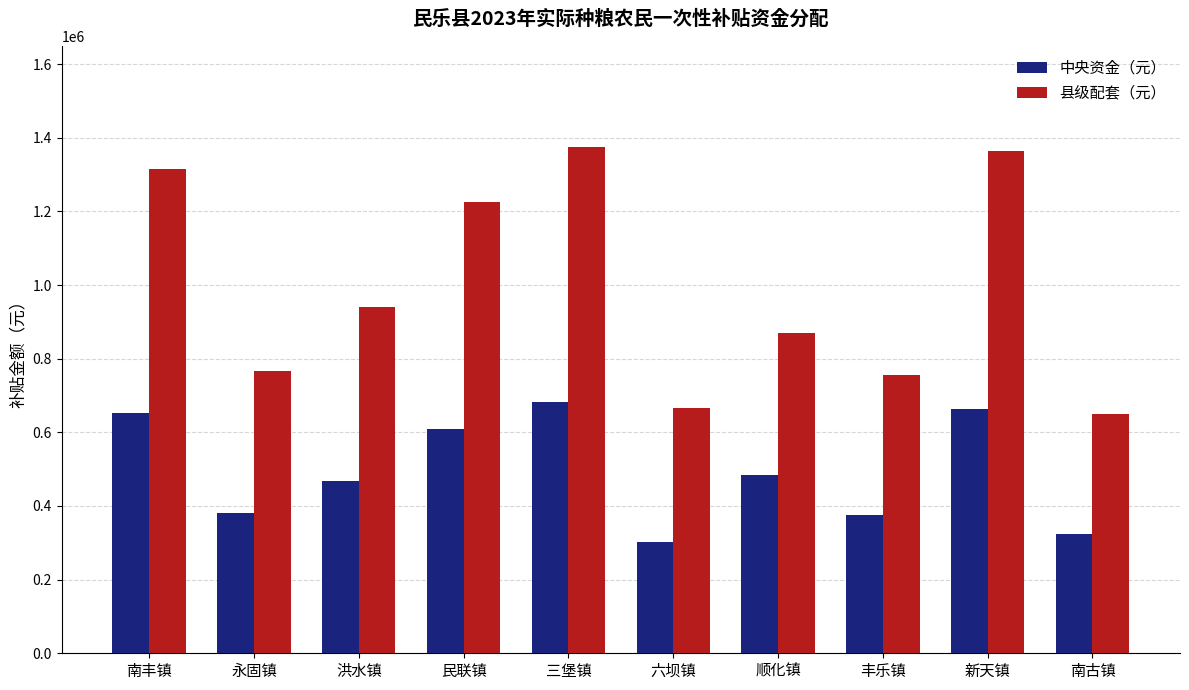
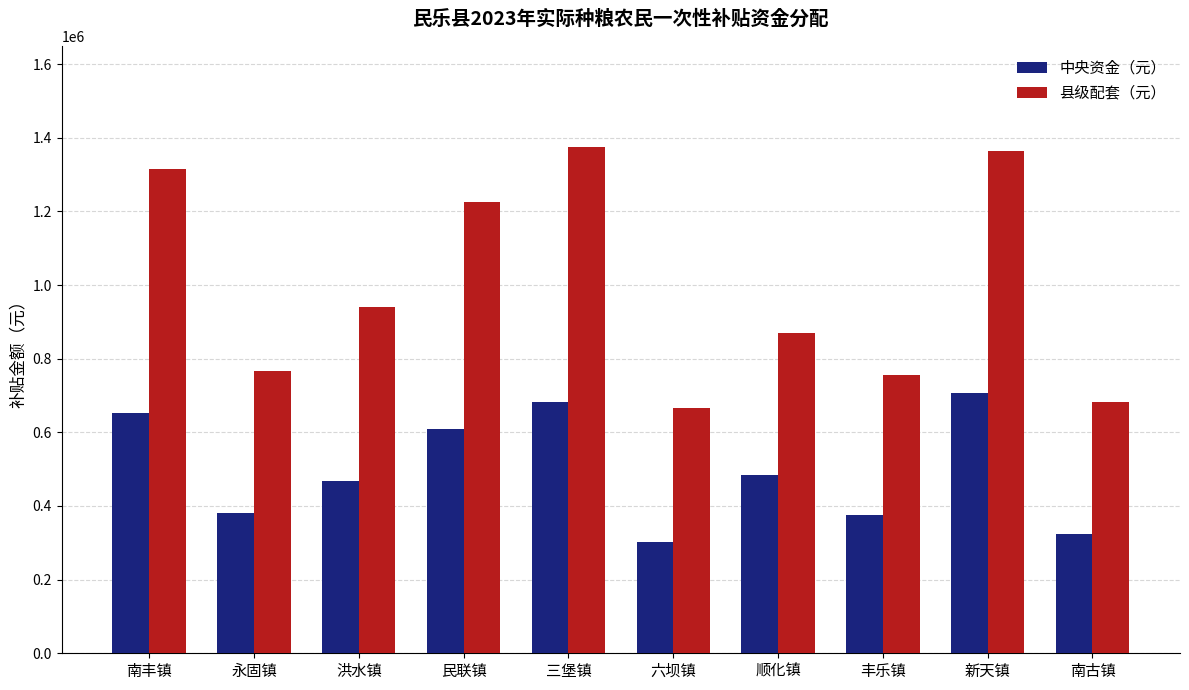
中央资金（元）, 新天镇: 660000 -> 710000
县级配套（元）, 南古镇: 650000 -> 680000
